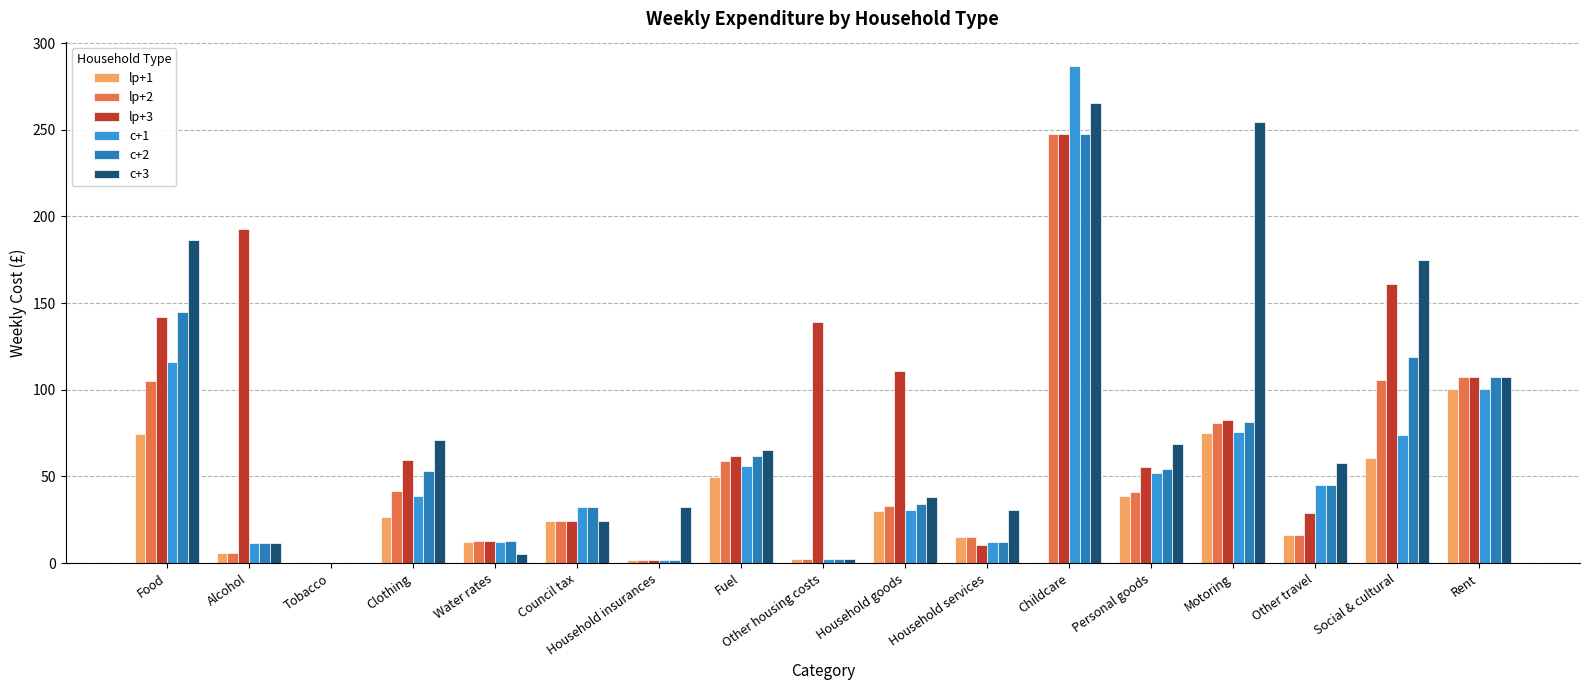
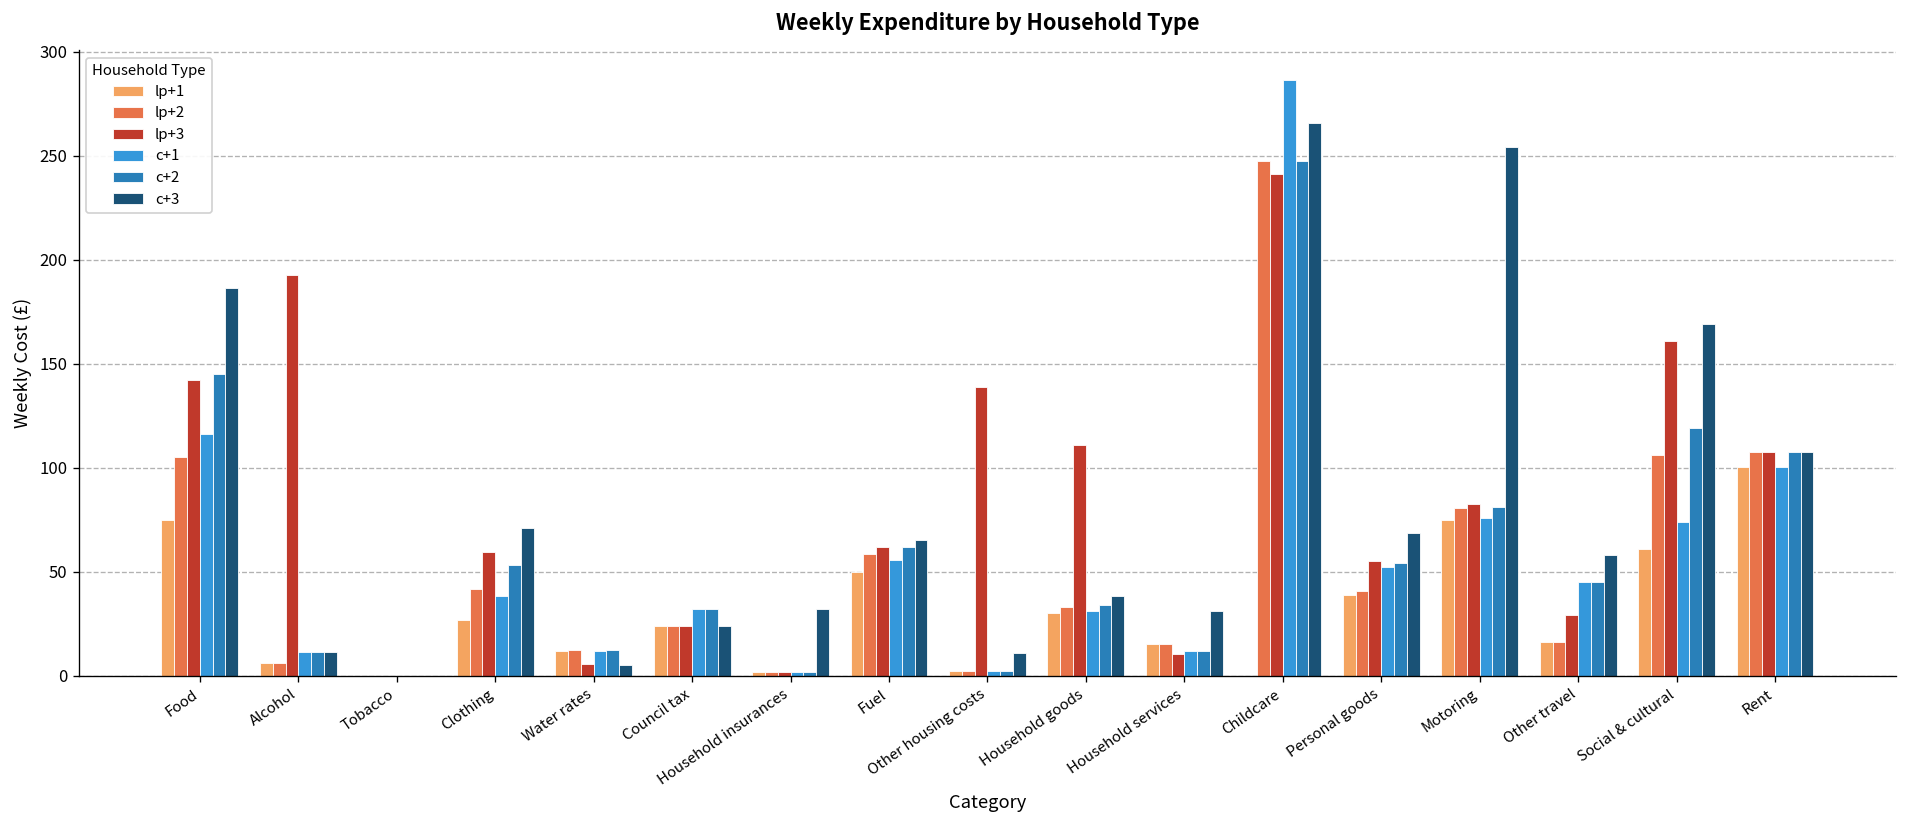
lp+3, Water rates: 13 -> 6
c+3, Other housing costs: 2 -> 11
lp+3, Childcare: 247 -> 241
c+3, Social & cultural: 175 -> 169
